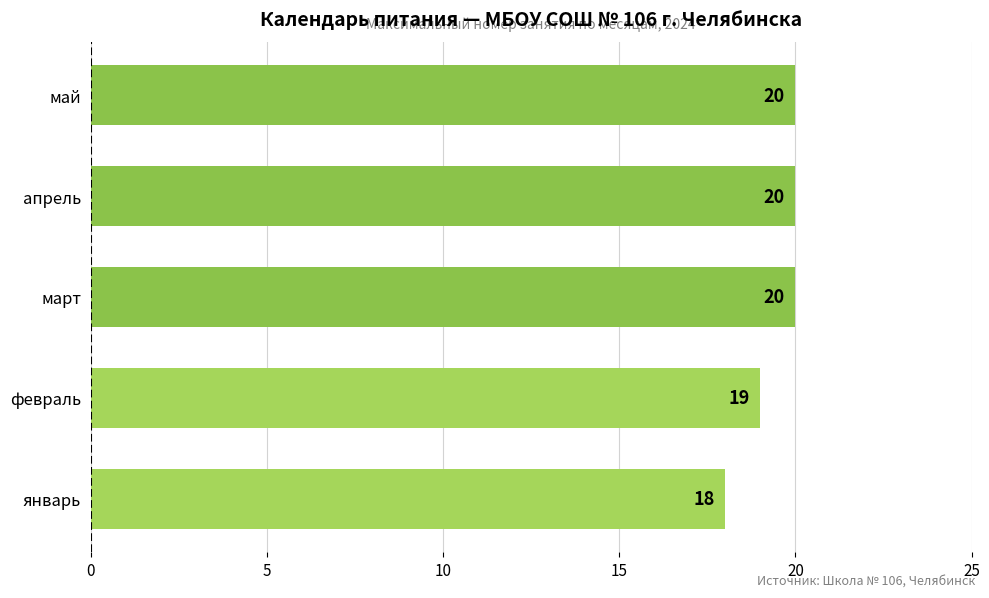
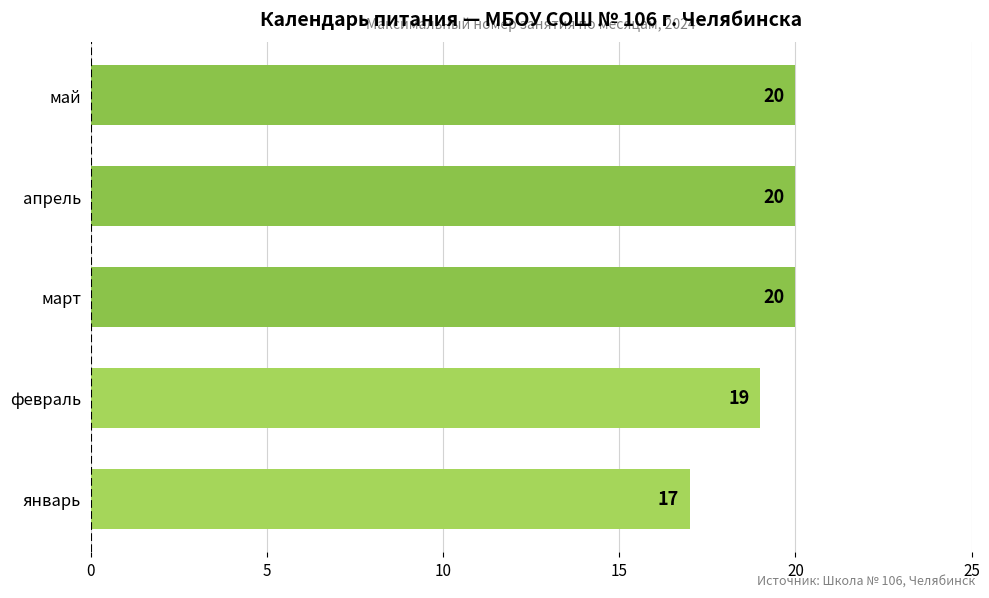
январь: 18 -> 17
